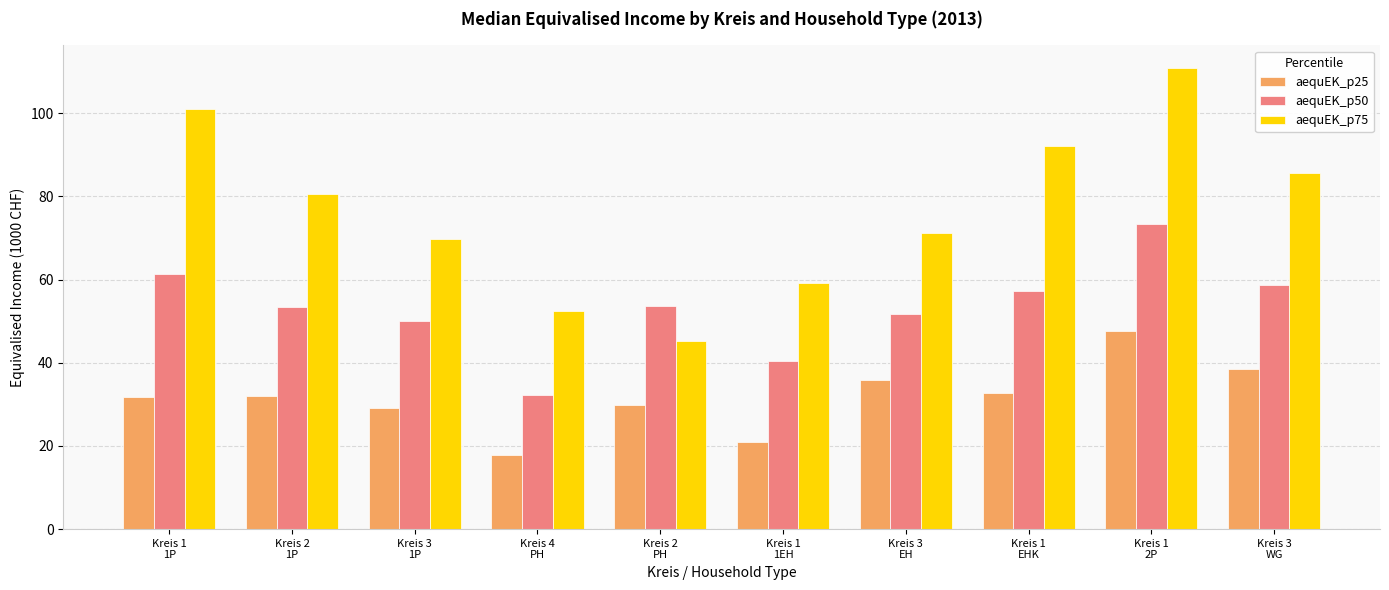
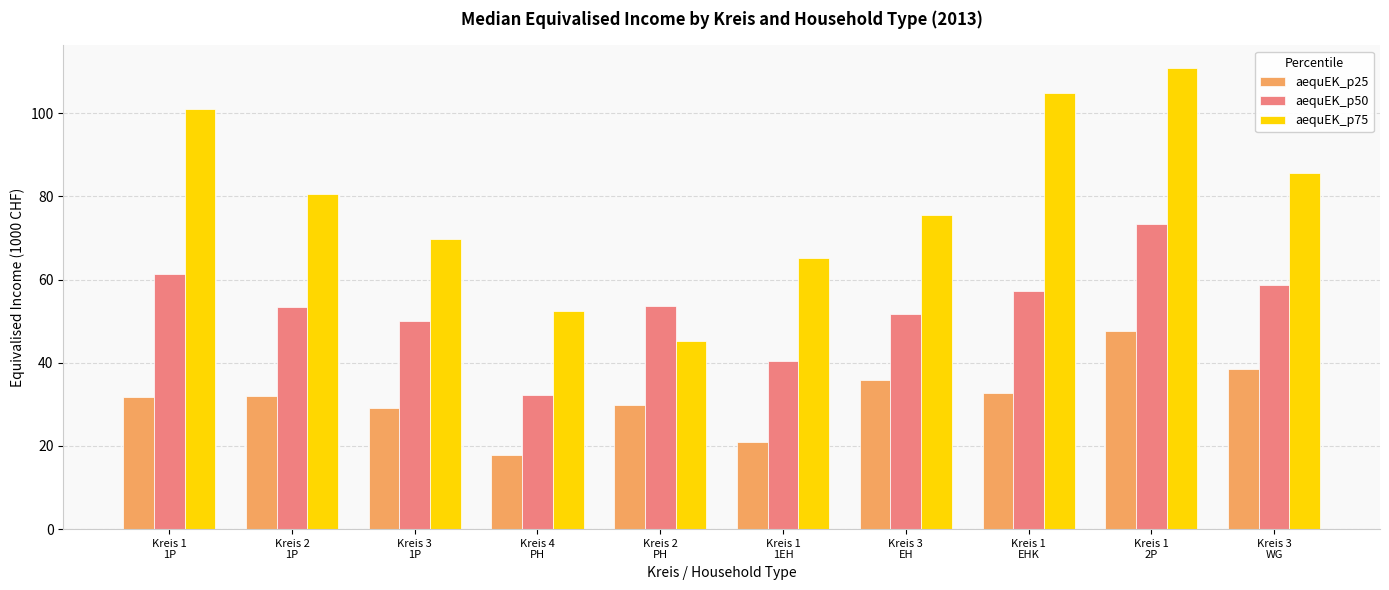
aequEK_p75, Kreis 1 1EH: 59 -> 65
aequEK_p75, Kreis 3 EH: 71 -> 76
aequEK_p75, Kreis 1 EHK: 92 -> 105
